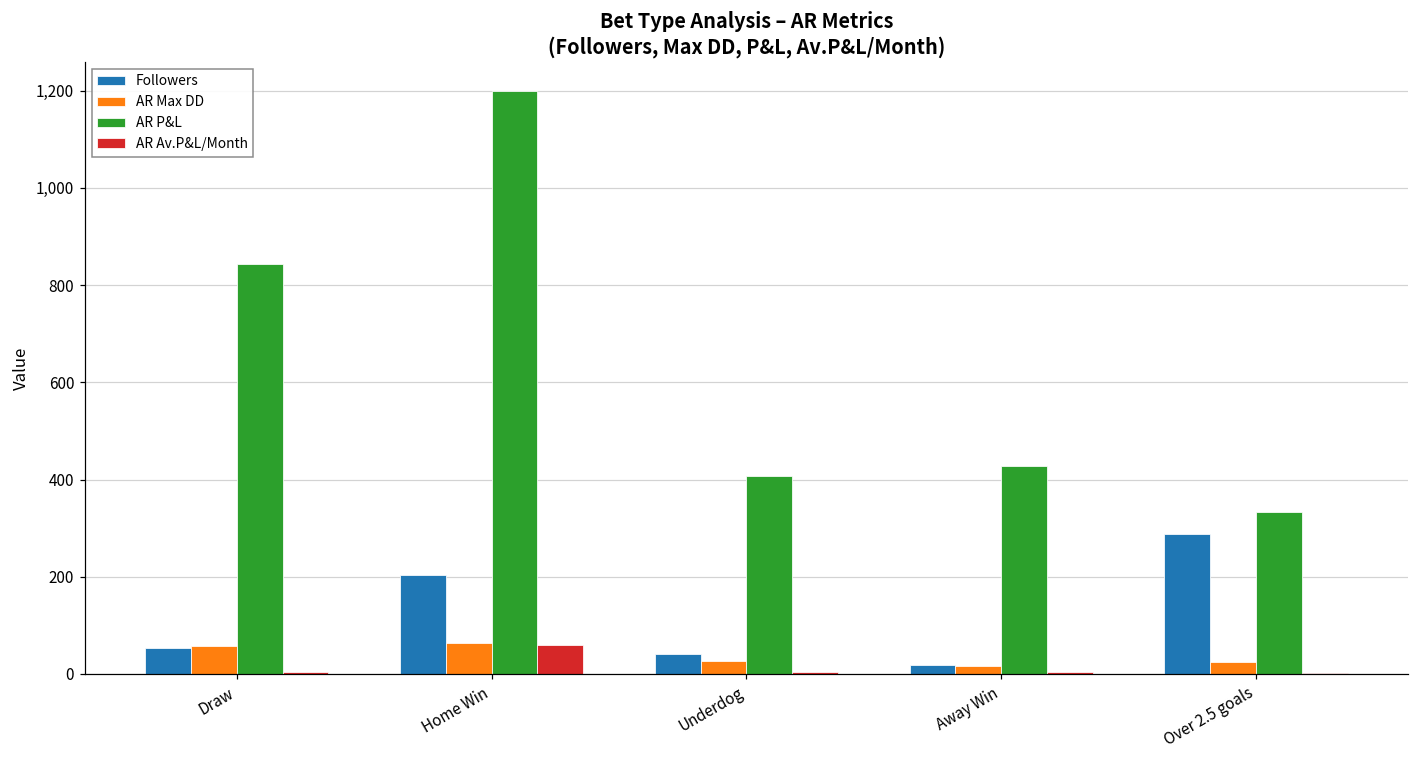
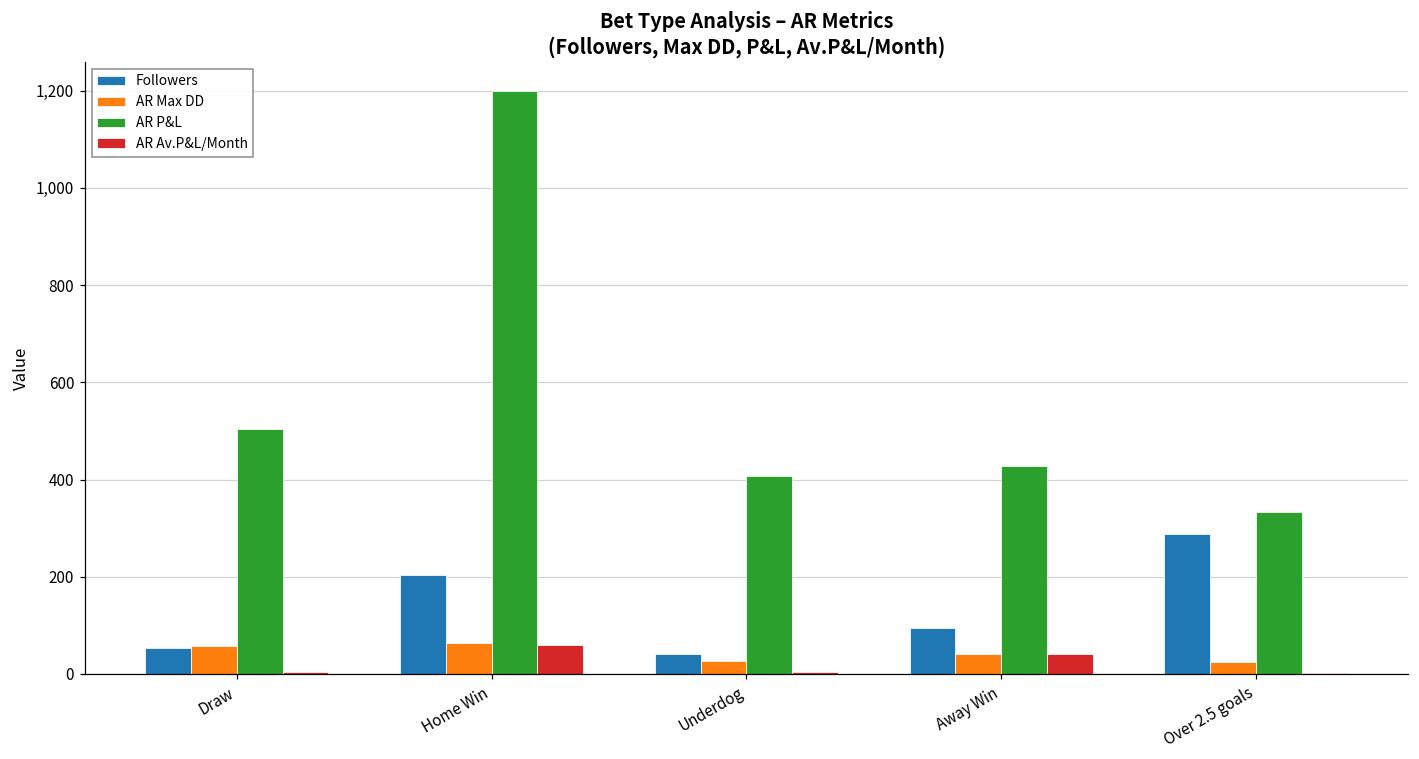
AR P&L, Draw: 840 -> 500
Followers, Away Win: 20 -> 90
AR Max DD, Away Win: 20 -> 40
AR Av.P&L/Month, Away Win: 0 -> 40
